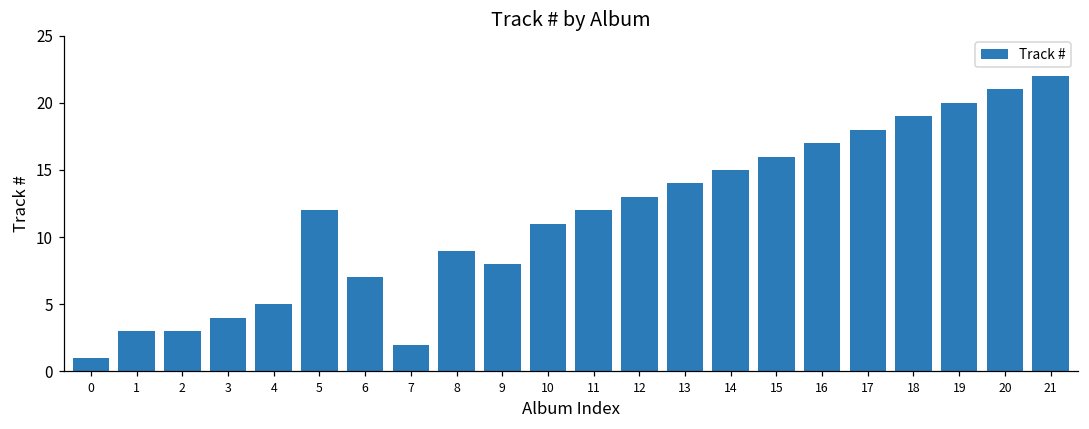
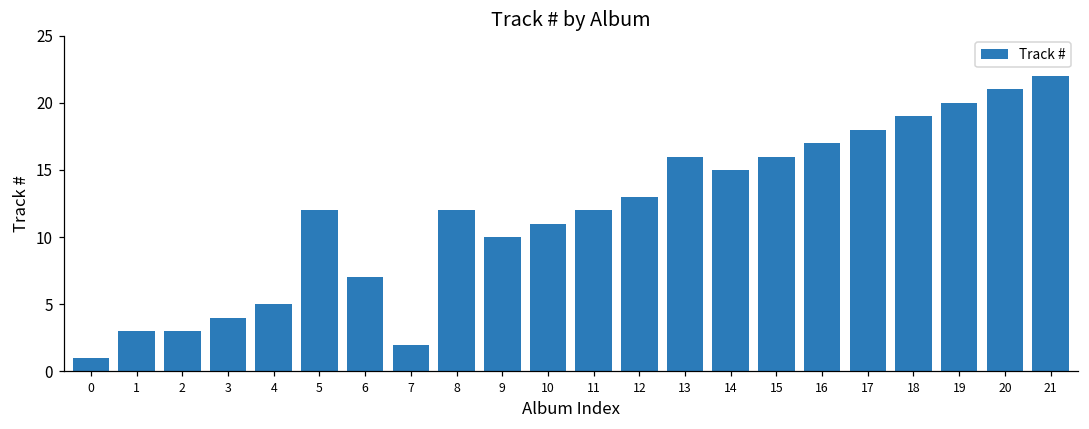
8: 9 -> 12
9: 8 -> 10
13: 14 -> 16
